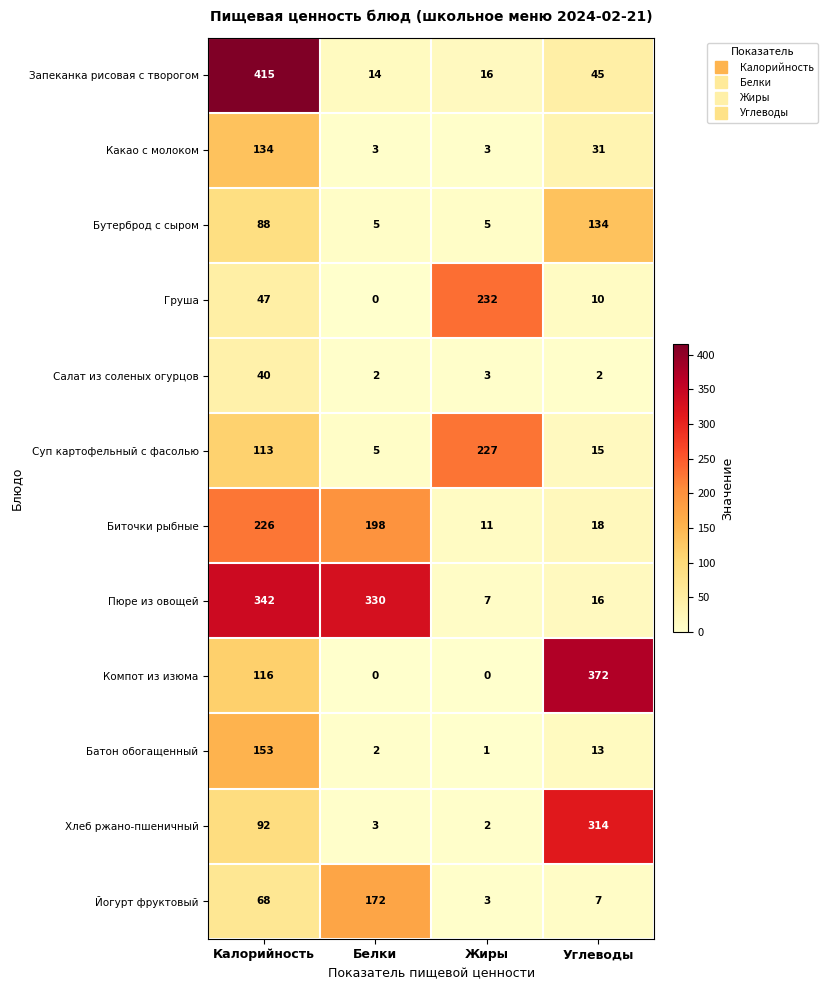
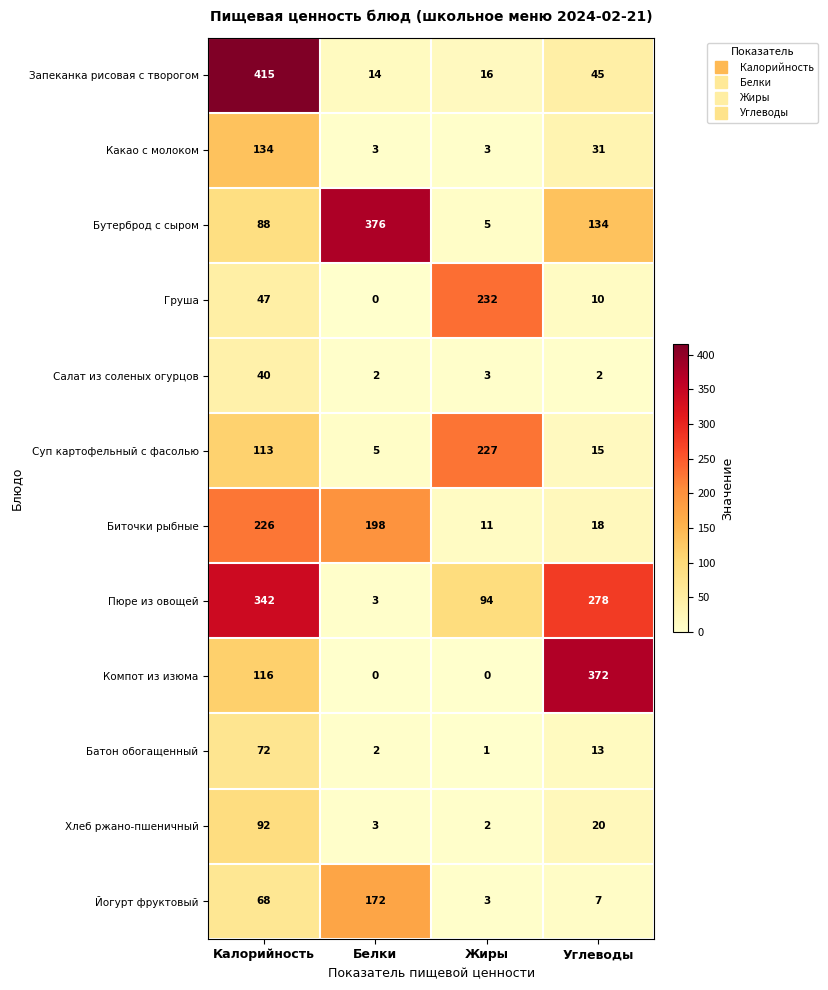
Бутерброд с сыром, Белки: 5 -> 376
Пюре из овощей, Белки: 330 -> 3
Пюре из овощей, Жиры: 7 -> 94
Пюре из овощей, Углеводы: 16 -> 278
Батон обогащенный, Калорийность: 153 -> 72
Хлеб ржано-пшеничный, Углеводы: 314 -> 20
